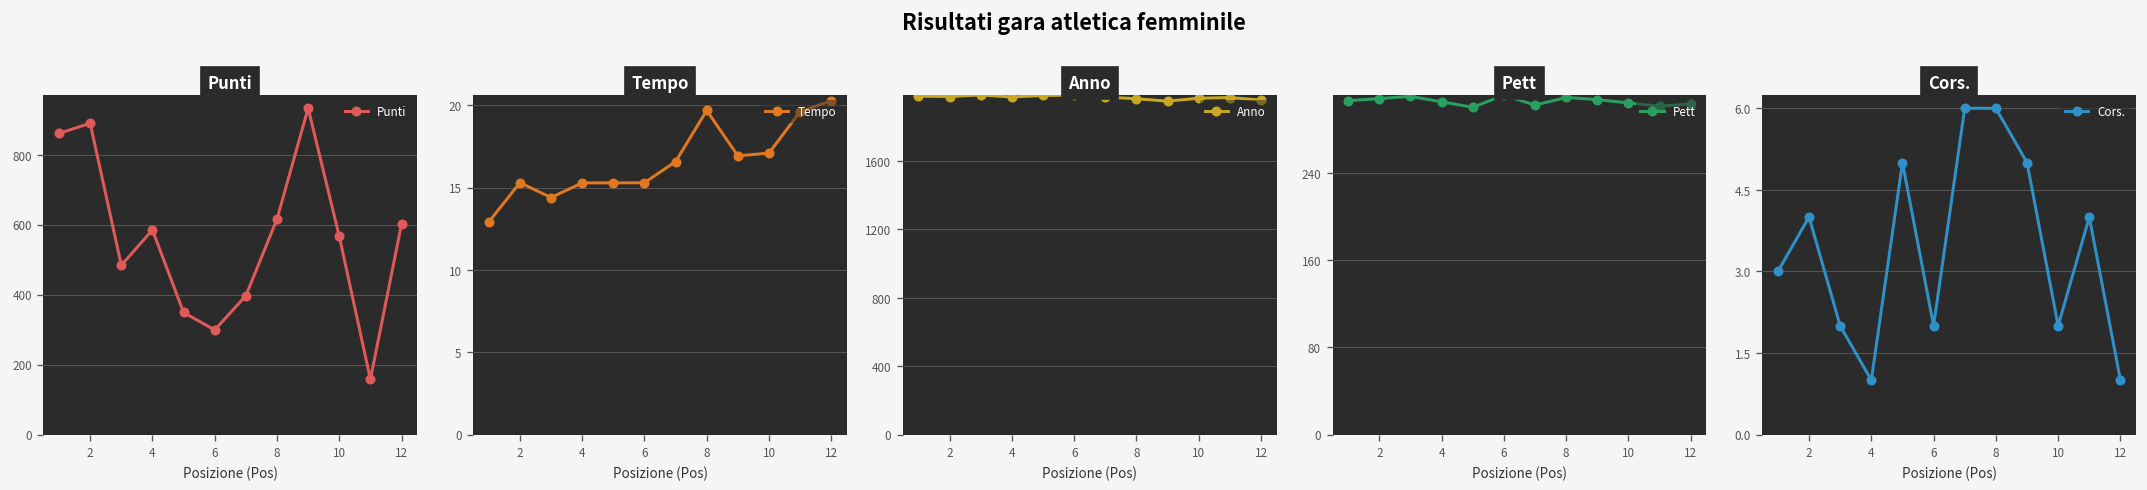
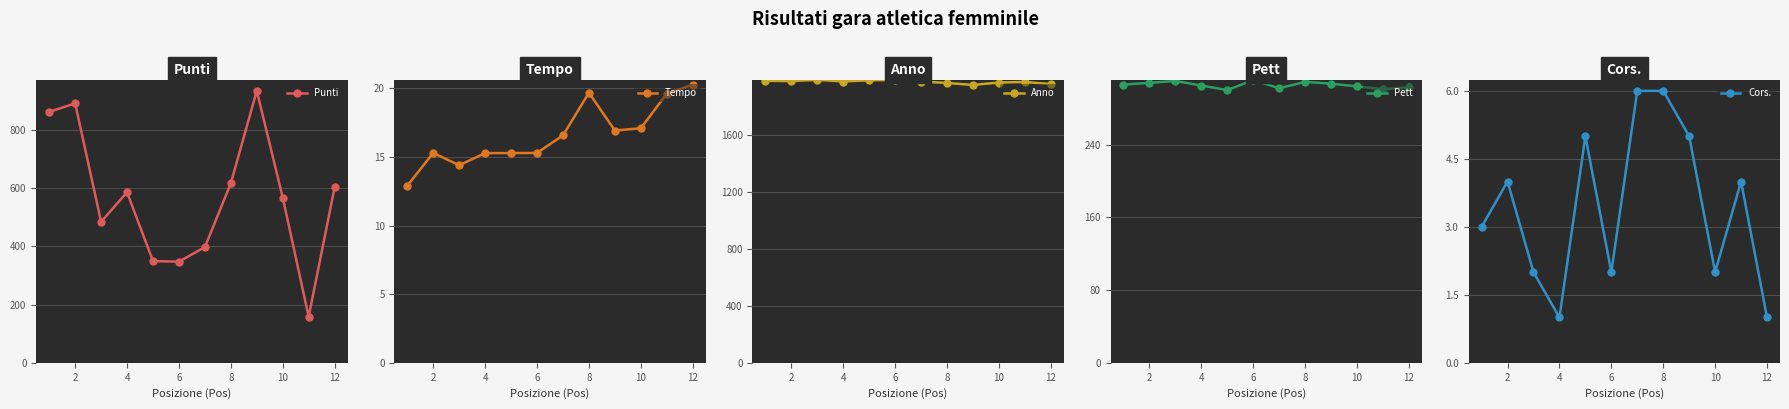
Punti, 6: 300 -> 350
